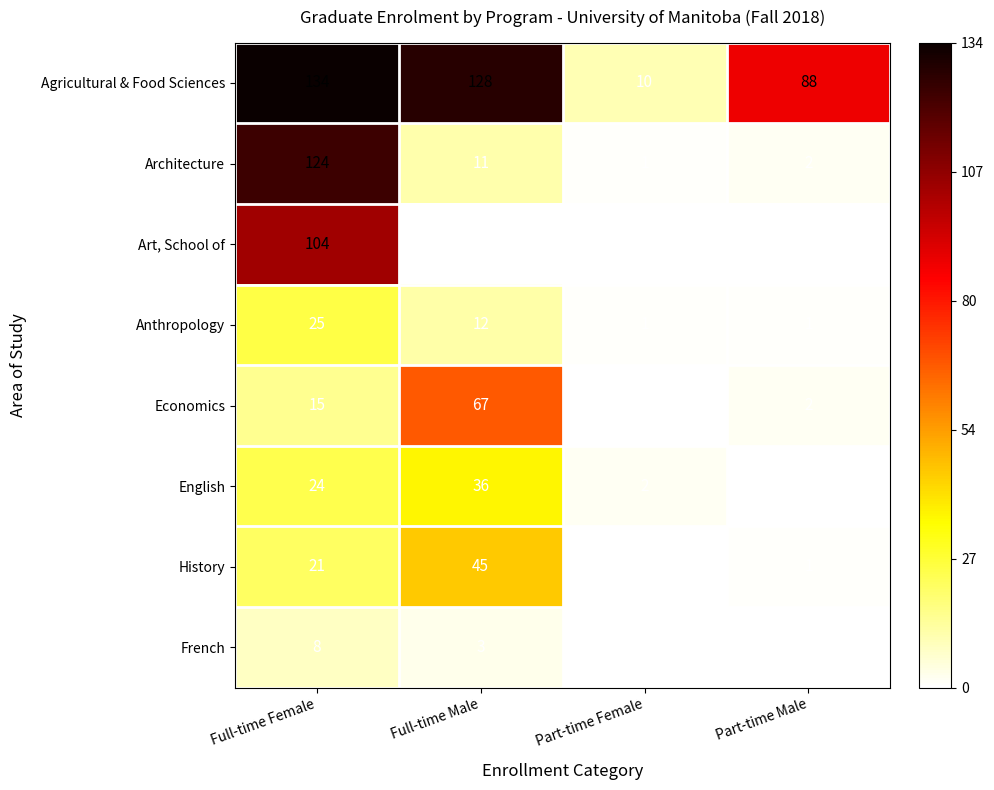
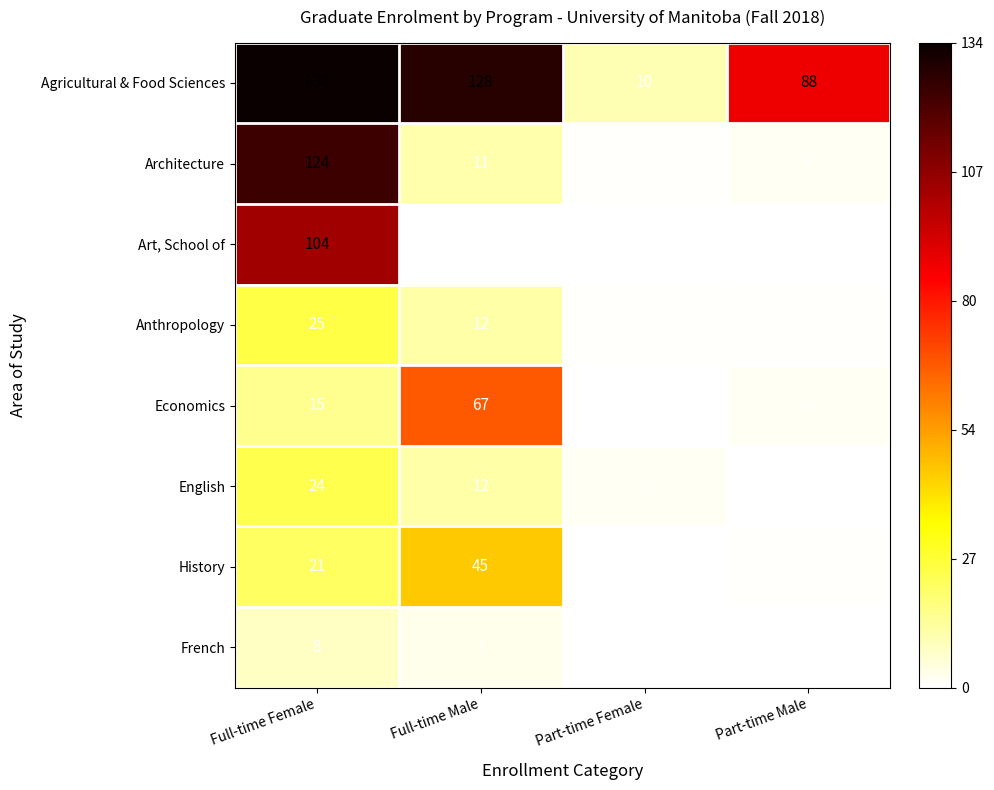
English, Full-time Male: 36 -> 12
